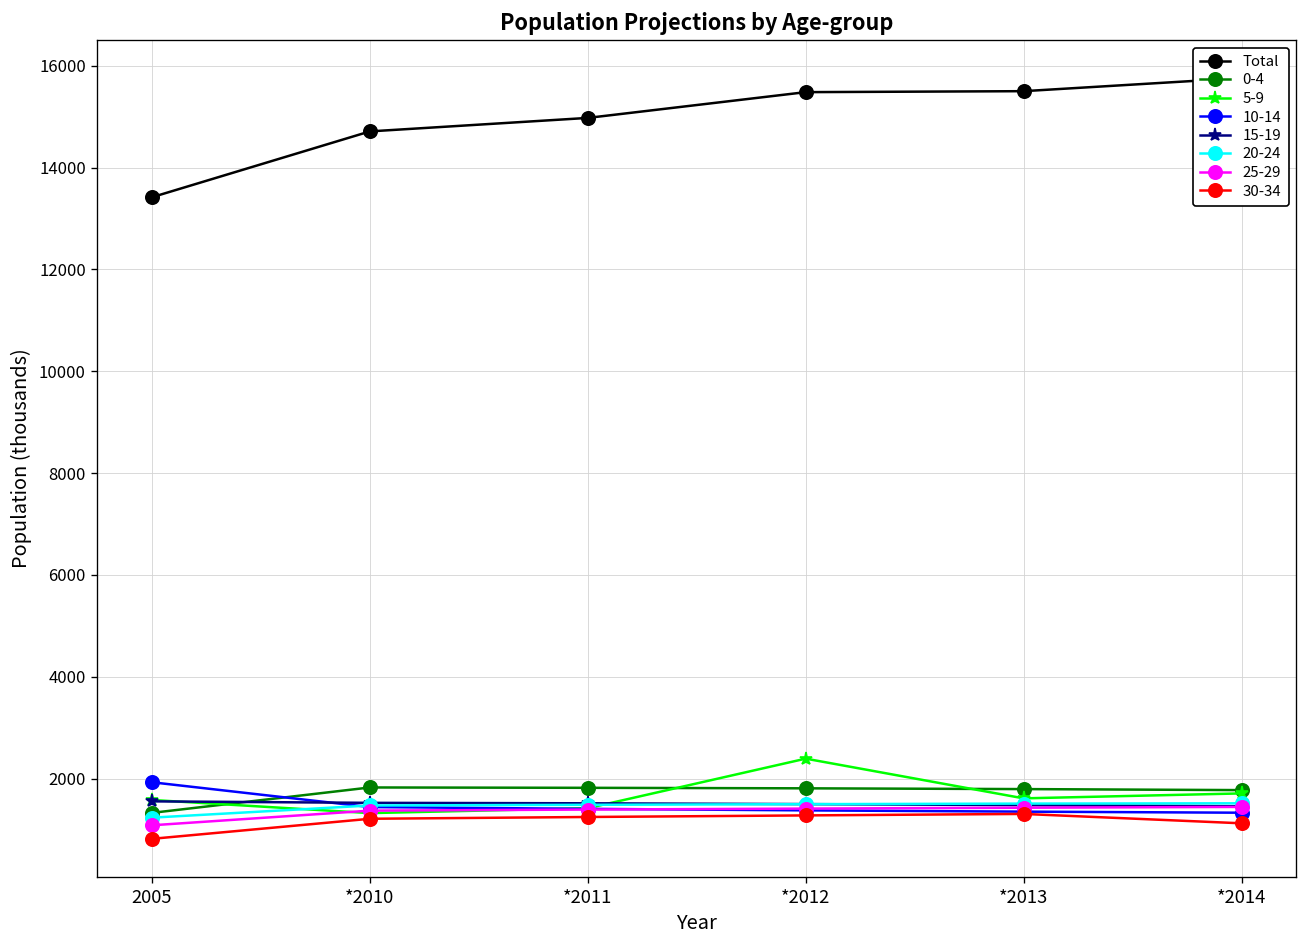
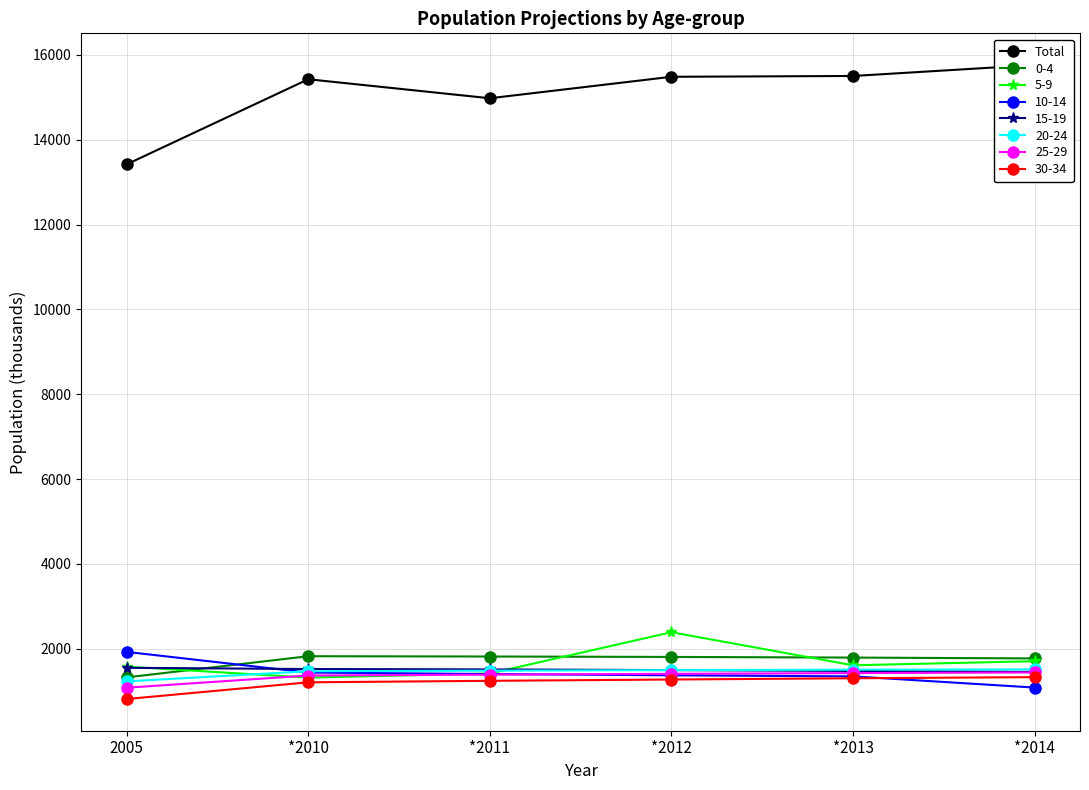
Total, *2010: 14700 -> 15400
10-14, *2014: 1300 -> 1100
30-34, *2014: 1100 -> 1300
